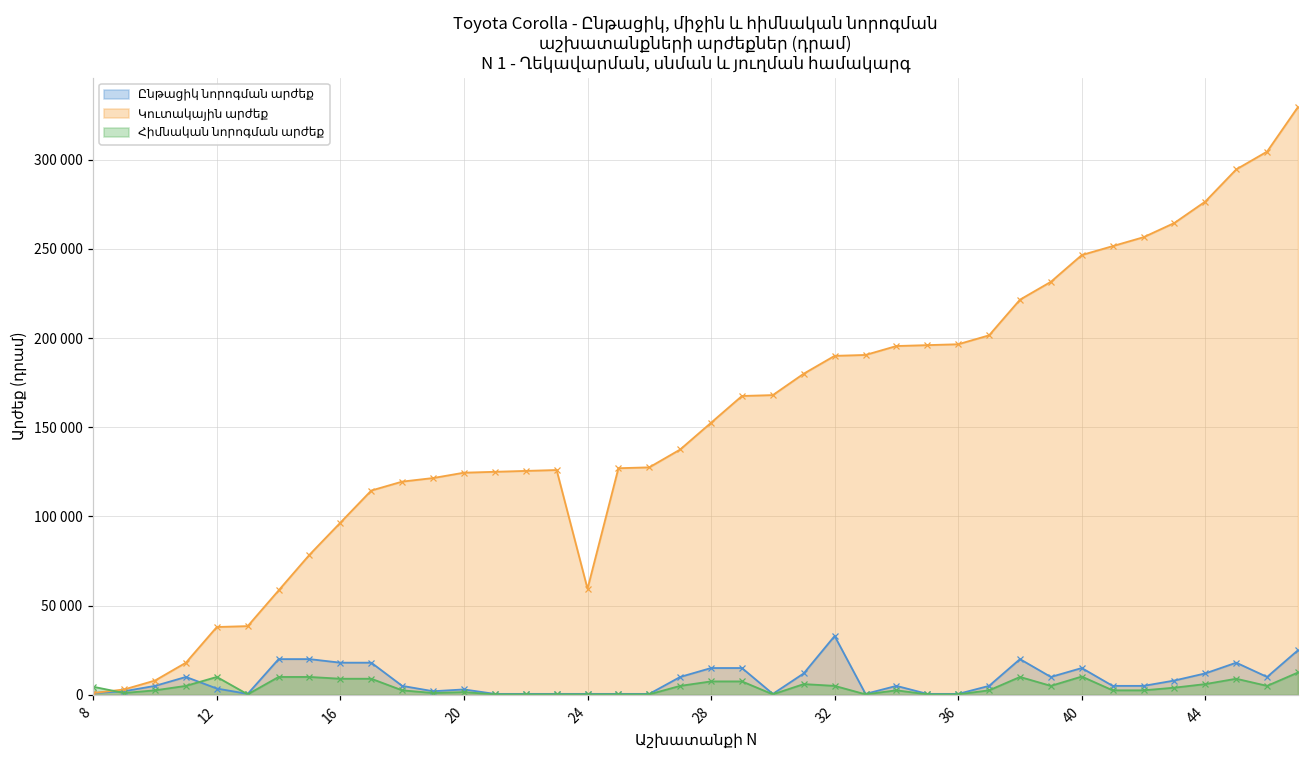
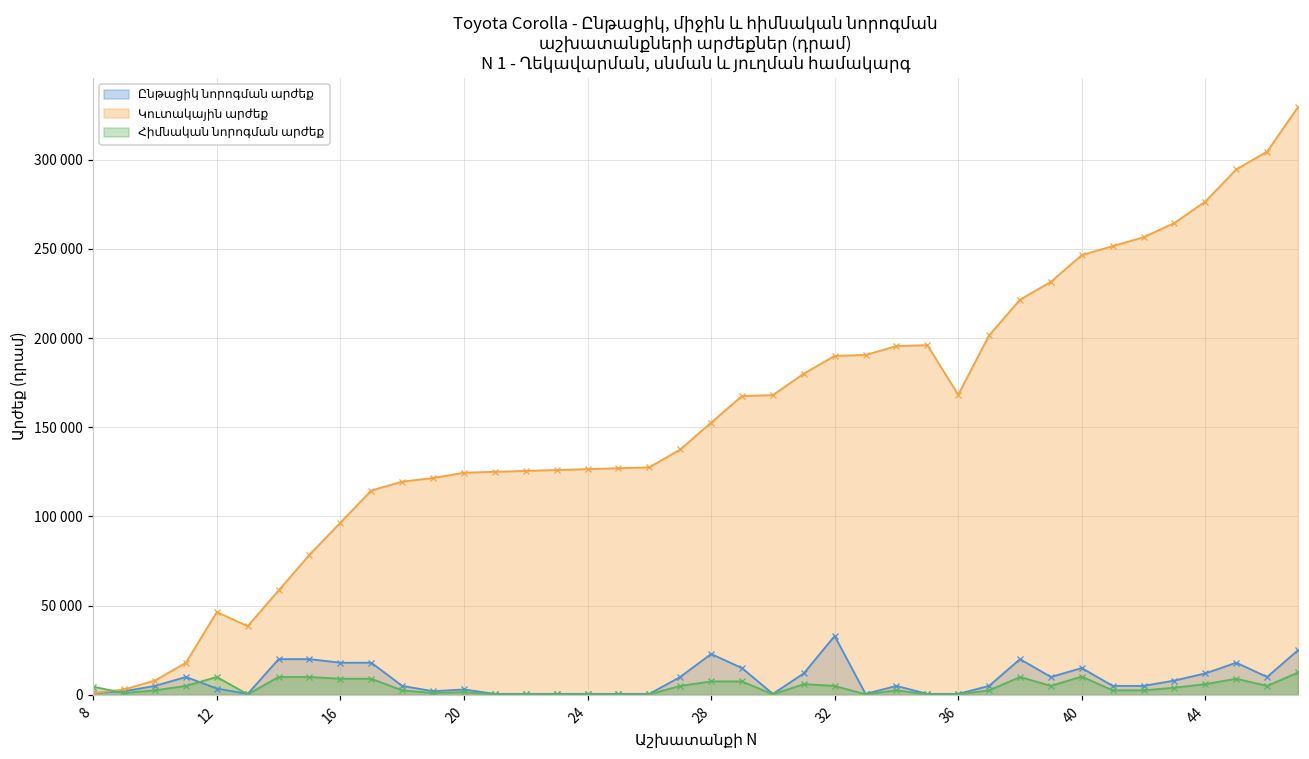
Կուտակային արժեք, 12: 38000 -> 46000
Կուտակային արժեք, 24: 59000 -> 127000
Ընթացիկ նորոգման արժեք, 28: 15000 -> 23000
Կուտակային արժեք, 36: 197000 -> 168000
